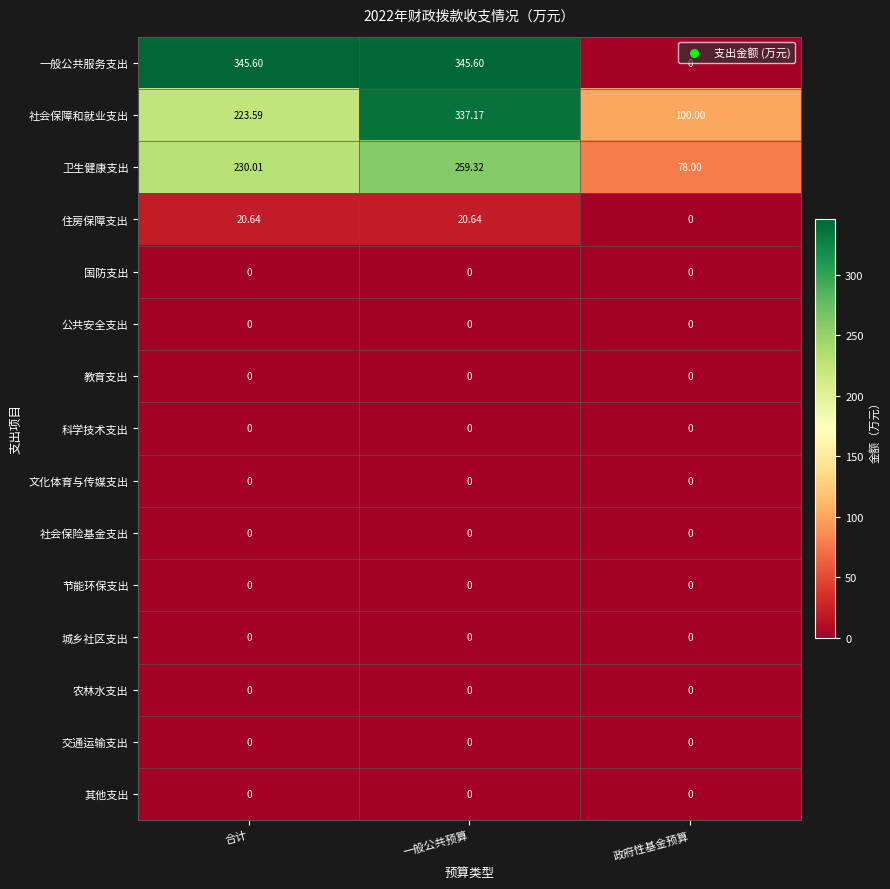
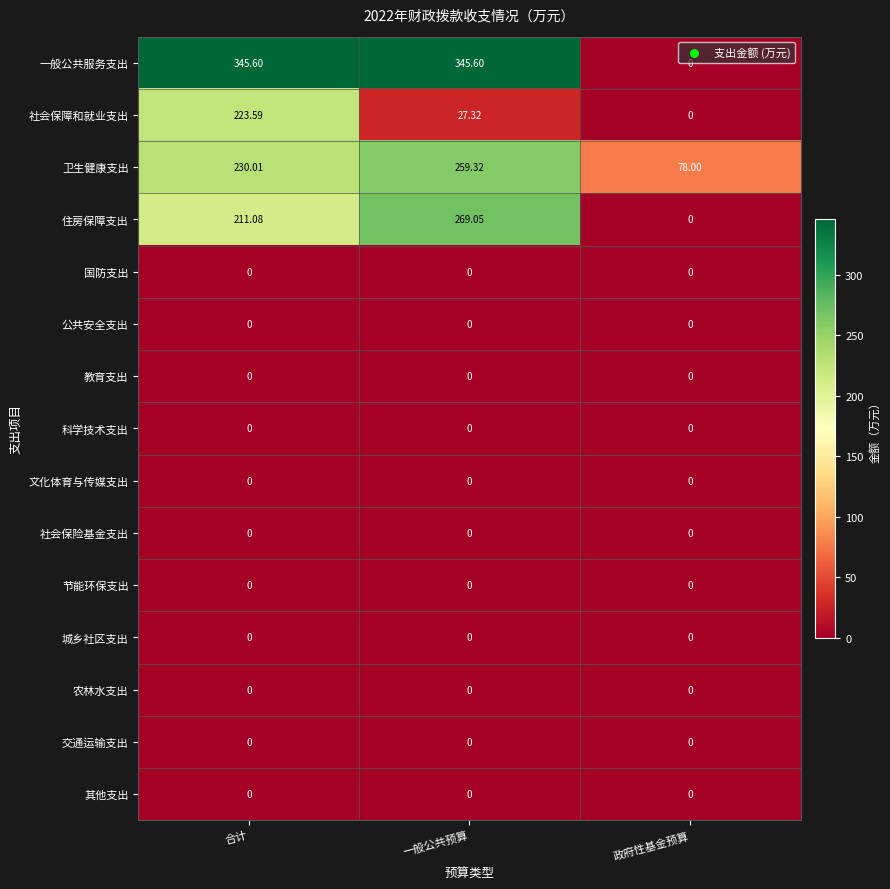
社会保障和就业支出, 一般公共预算: 337.17 -> 27.32
社会保障和就业支出, 政府性基金预算: 100.00 -> 0
住房保障支出, 合计: 20.64 -> 211.08
住房保障支出, 一般公共预算: 20.64 -> 269.05
